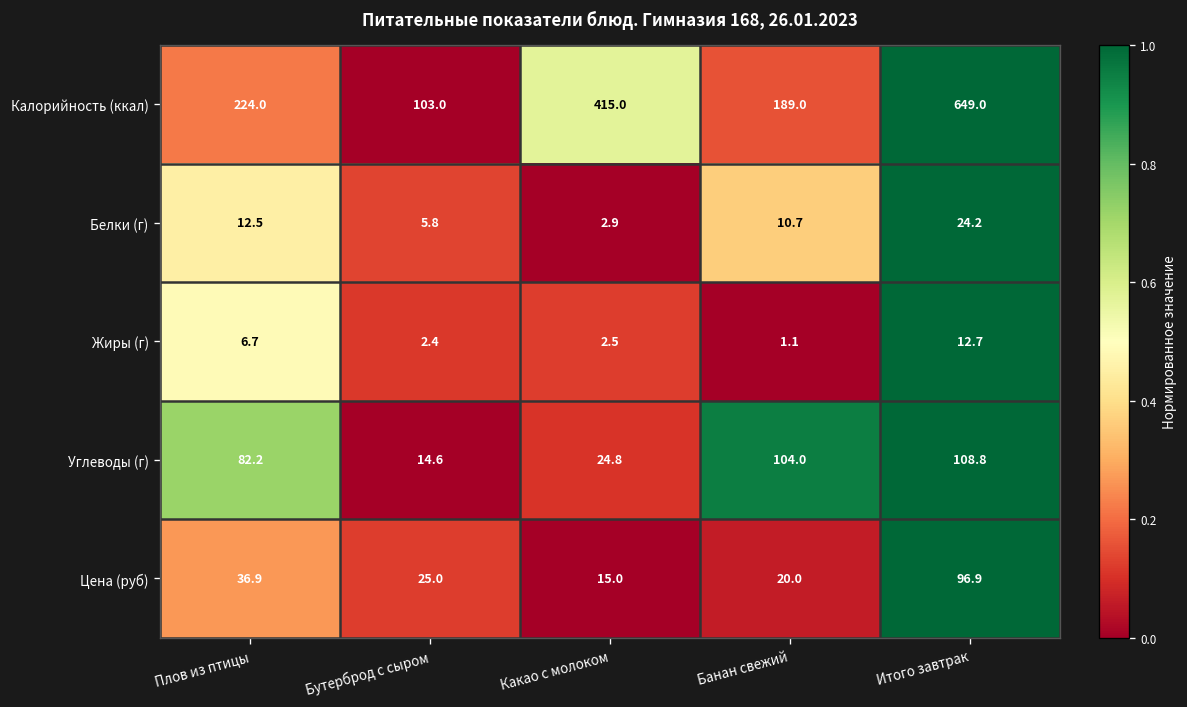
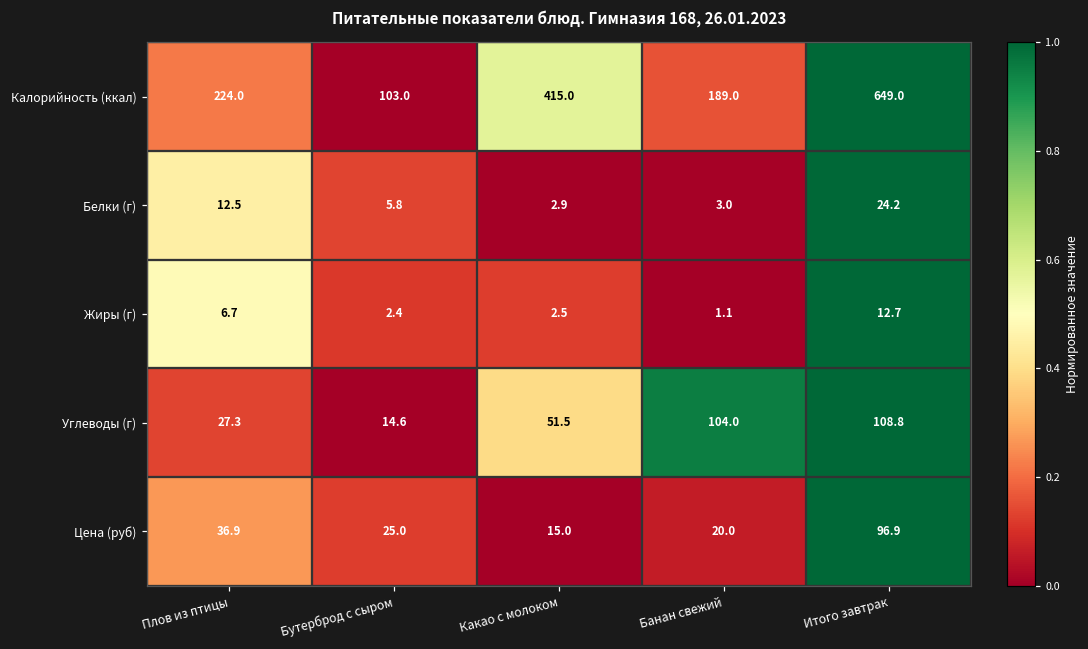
Белки (г), Банан свежий: 10.7 -> 3.0
Углеводы (г), Плов из птицы: 82.2 -> 27.3
Углеводы (г), Какао с молоком: 24.8 -> 51.5
